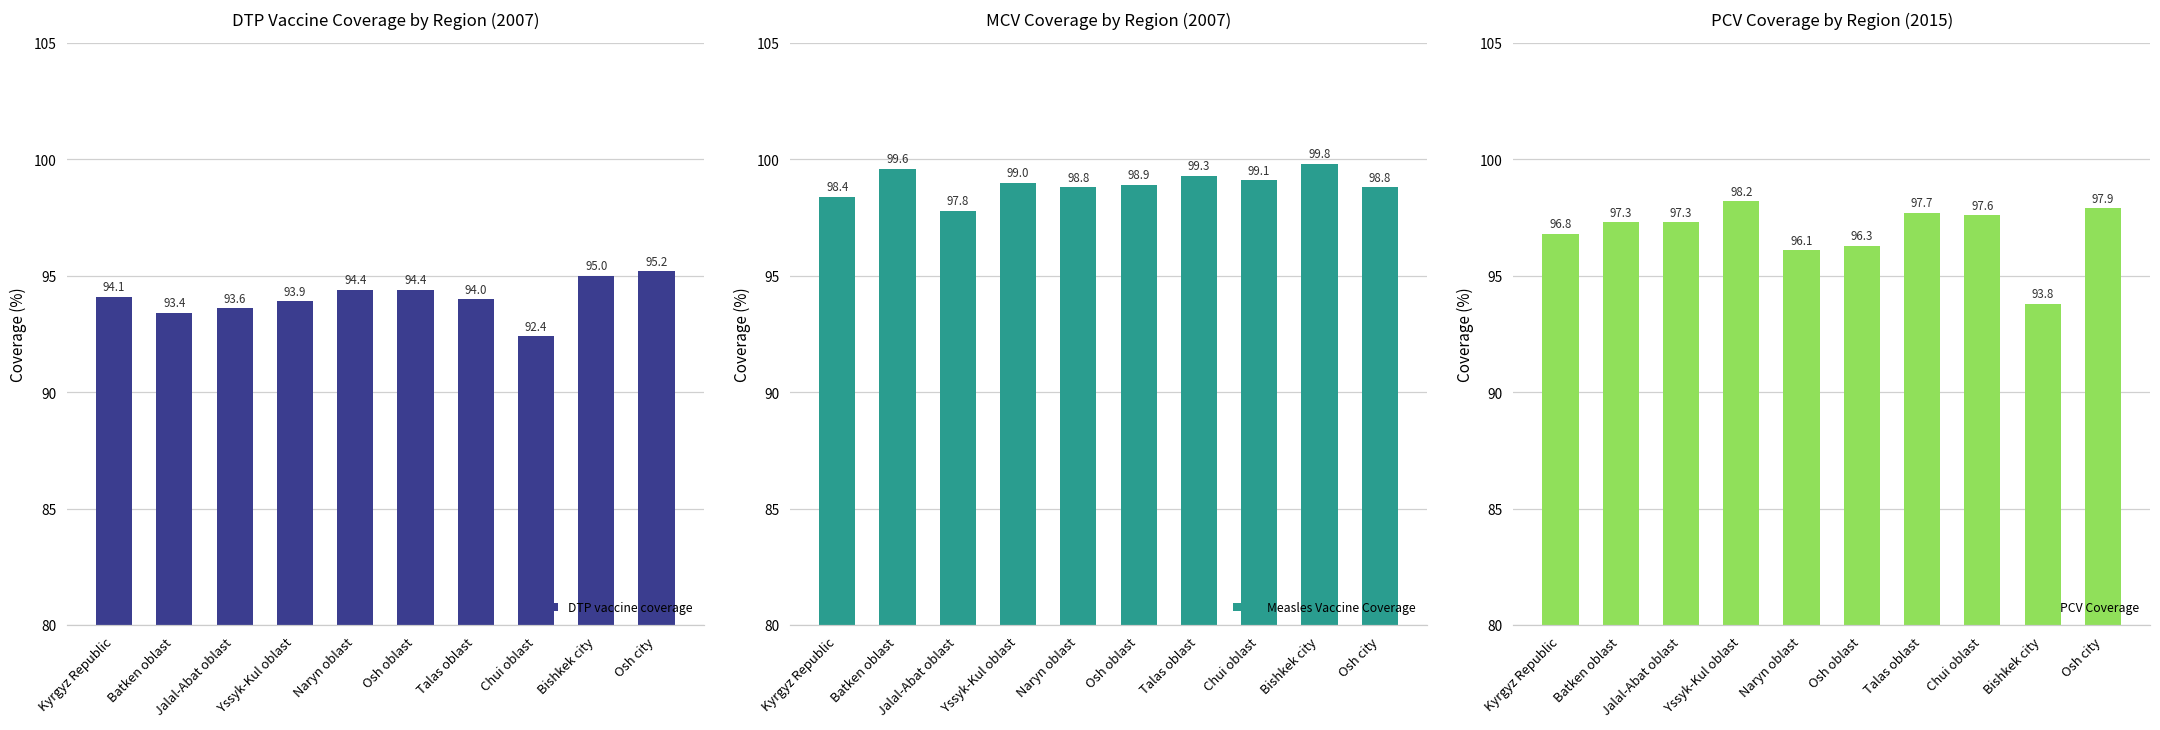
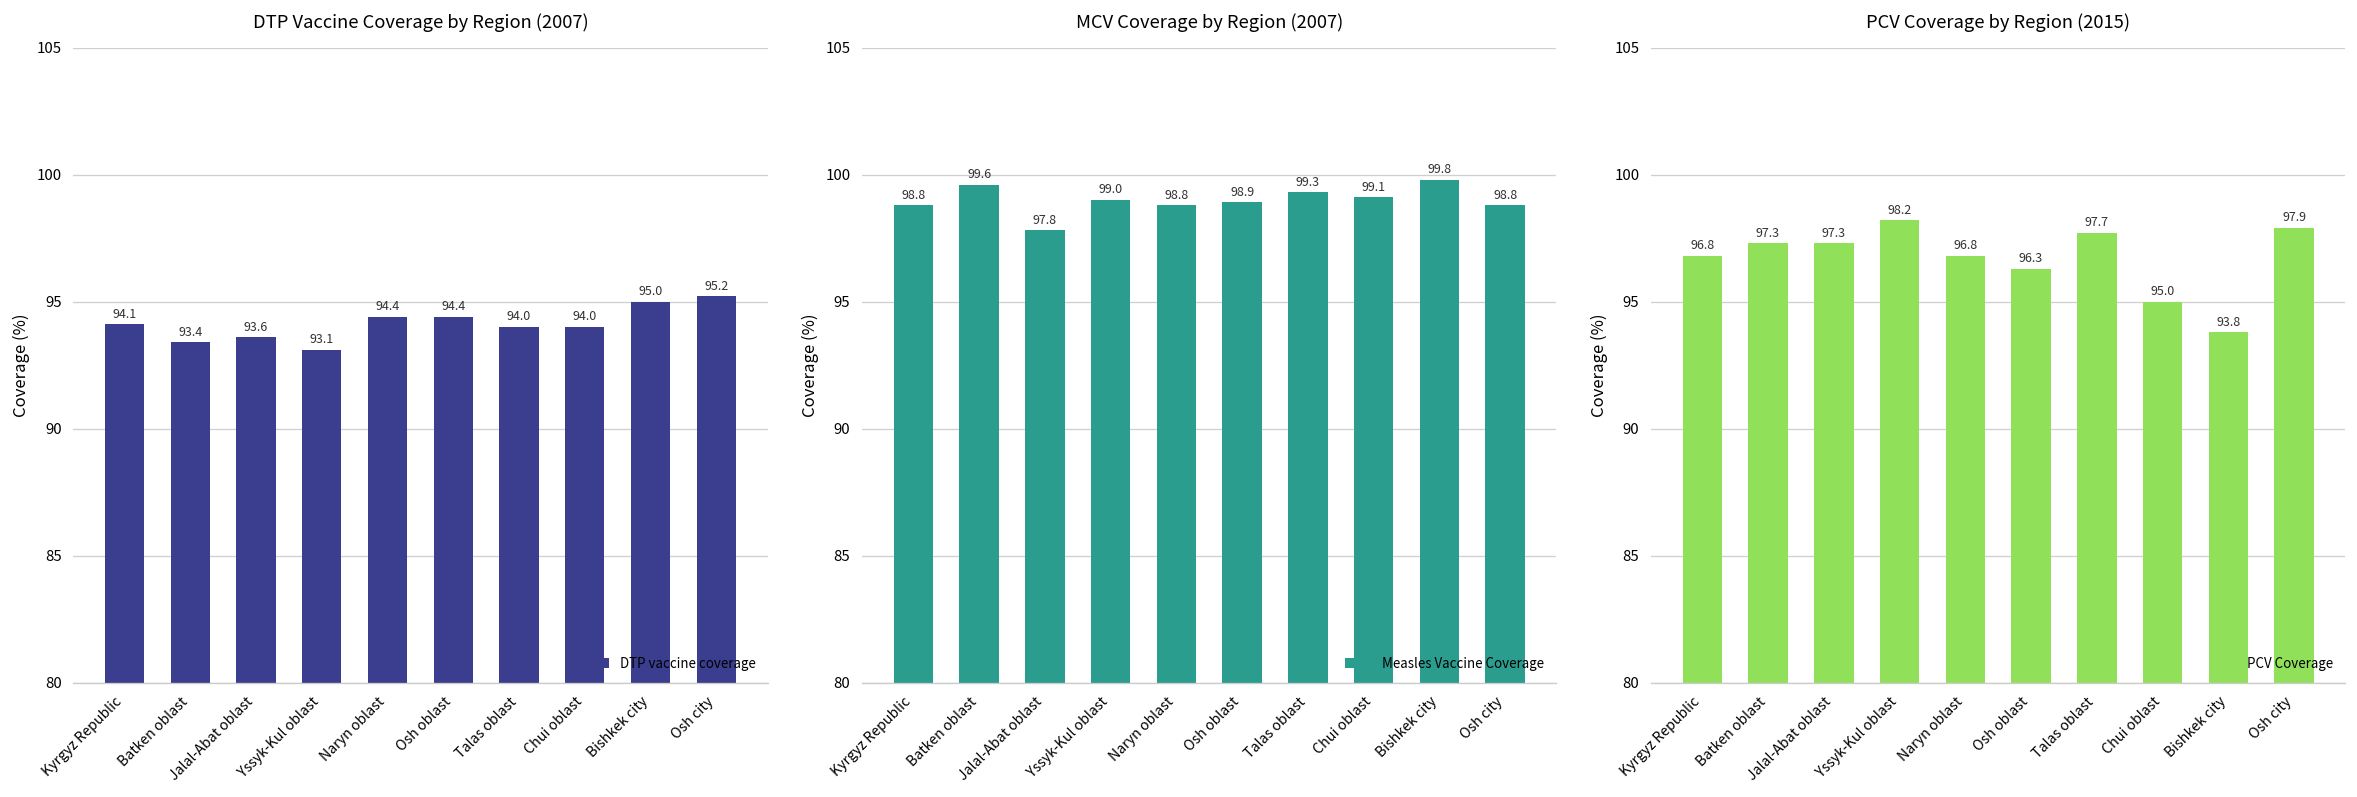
DTP Vaccine Coverage by Region (2007), Yssyk-Kul oblast: 93.9 -> 93.1
DTP Vaccine Coverage by Region (2007), Chui oblast: 92.4 -> 94.0
MCV Coverage by Region (2007), Kyrgyz Republic: 98.4 -> 98.8
PCV Coverage by Region (2015), Naryn oblast: 96.1 -> 96.8
PCV Coverage by Region (2015), Chui oblast: 97.6 -> 95.0
